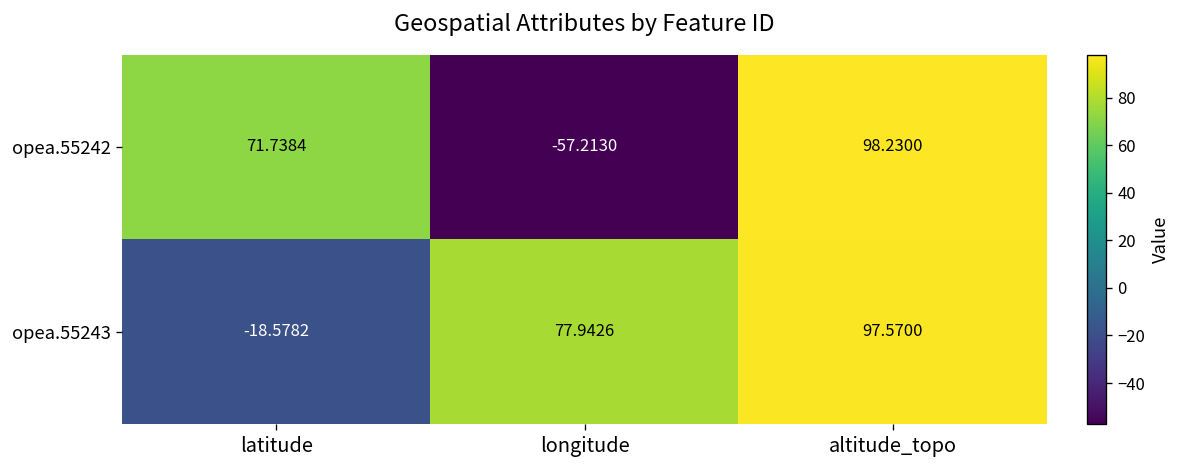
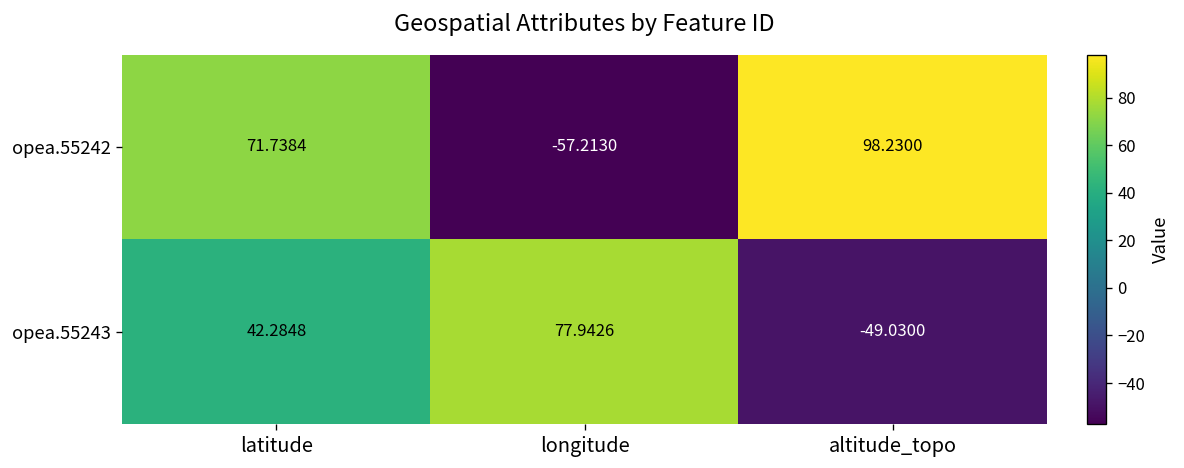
opea.55243, latitude: -18.5782 -> 42.2848
opea.55243, altitude_topo: 97.5700 -> -49.0300
